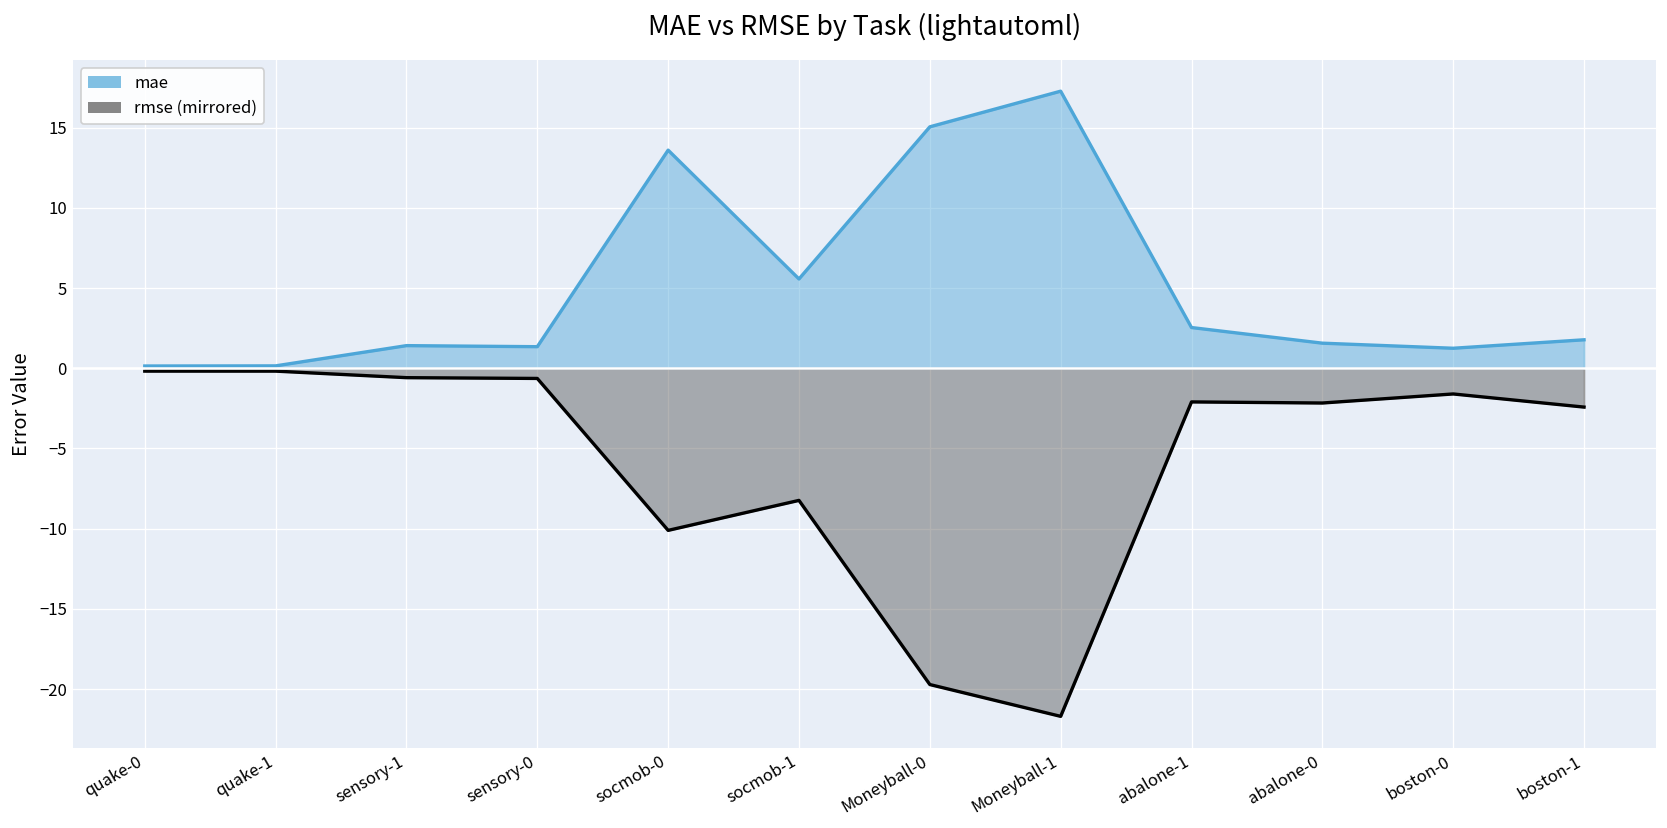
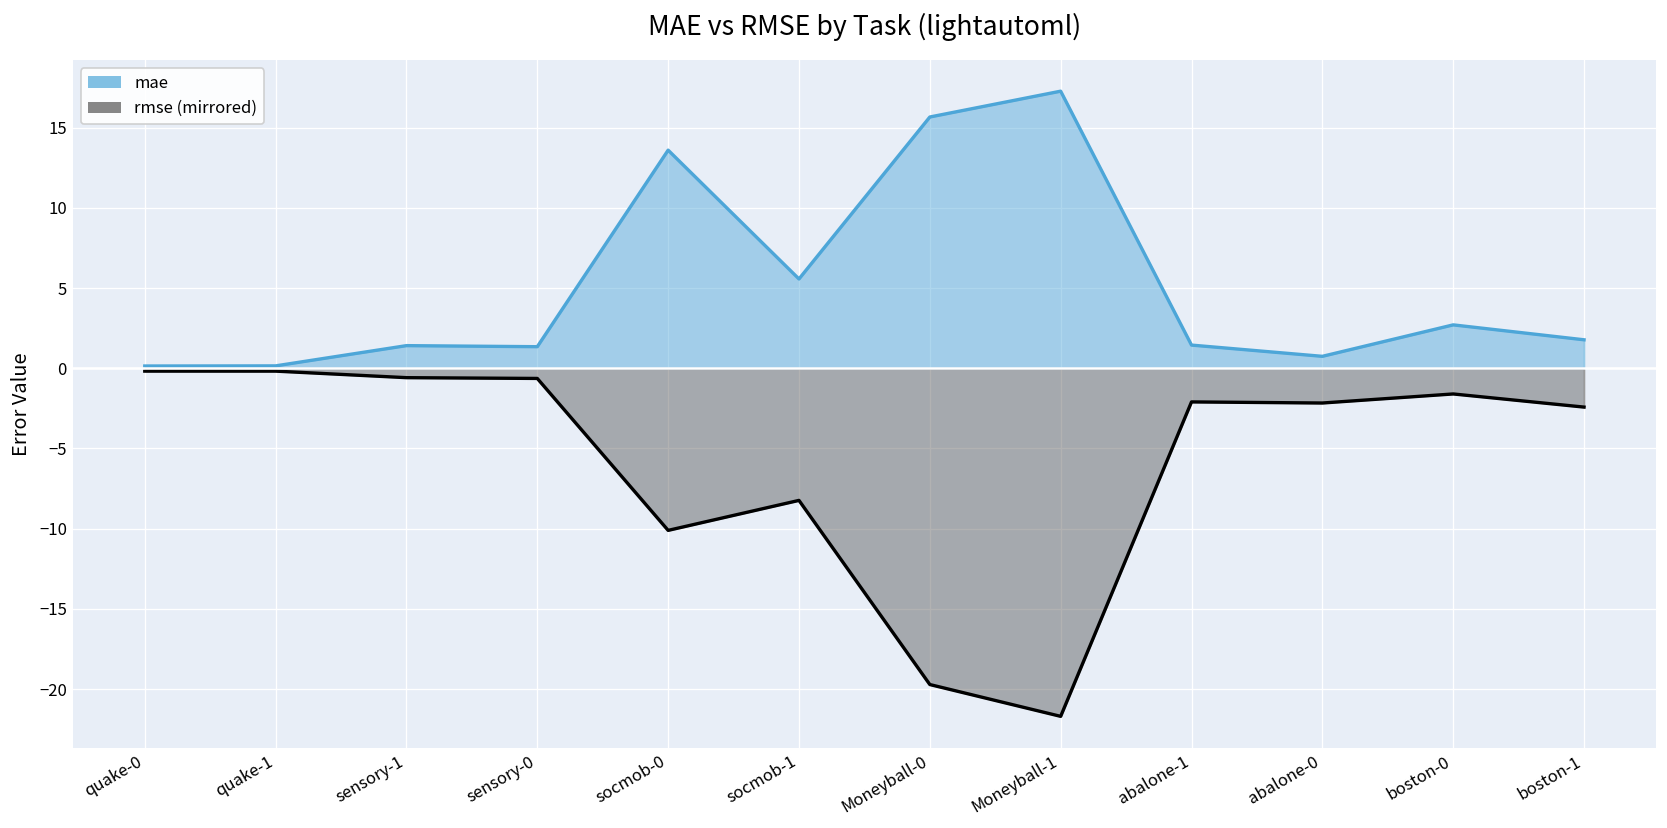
mae, Moneyball-0: 15.0 -> 15.7
mae, abalone-1: 2.5 -> 1.4
mae, abalone-0: 1.6 -> 0.7
mae, boston-0: 1.2 -> 2.7
